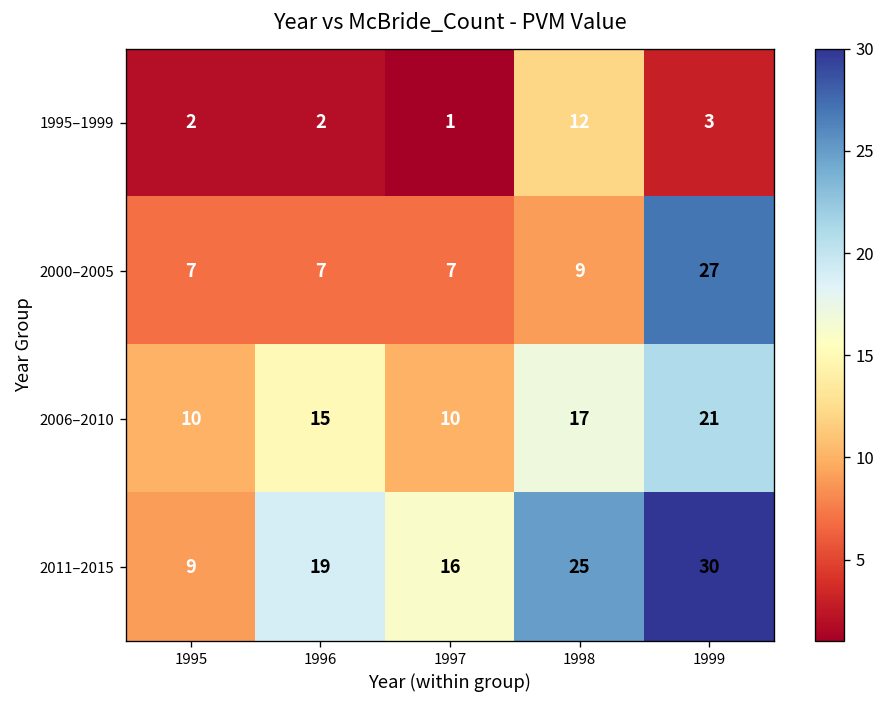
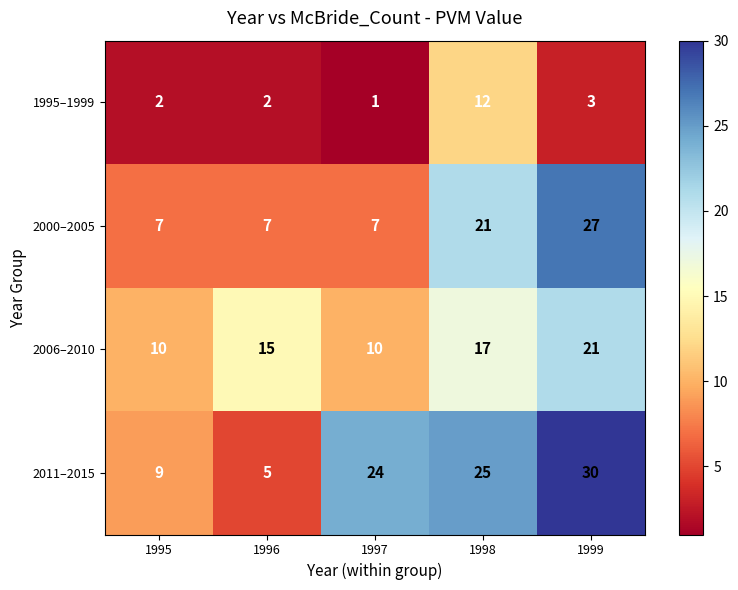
2000–2005, 1998: 9 -> 21
2011–2015, 1996: 19 -> 5
2011–2015, 1997: 16 -> 24
